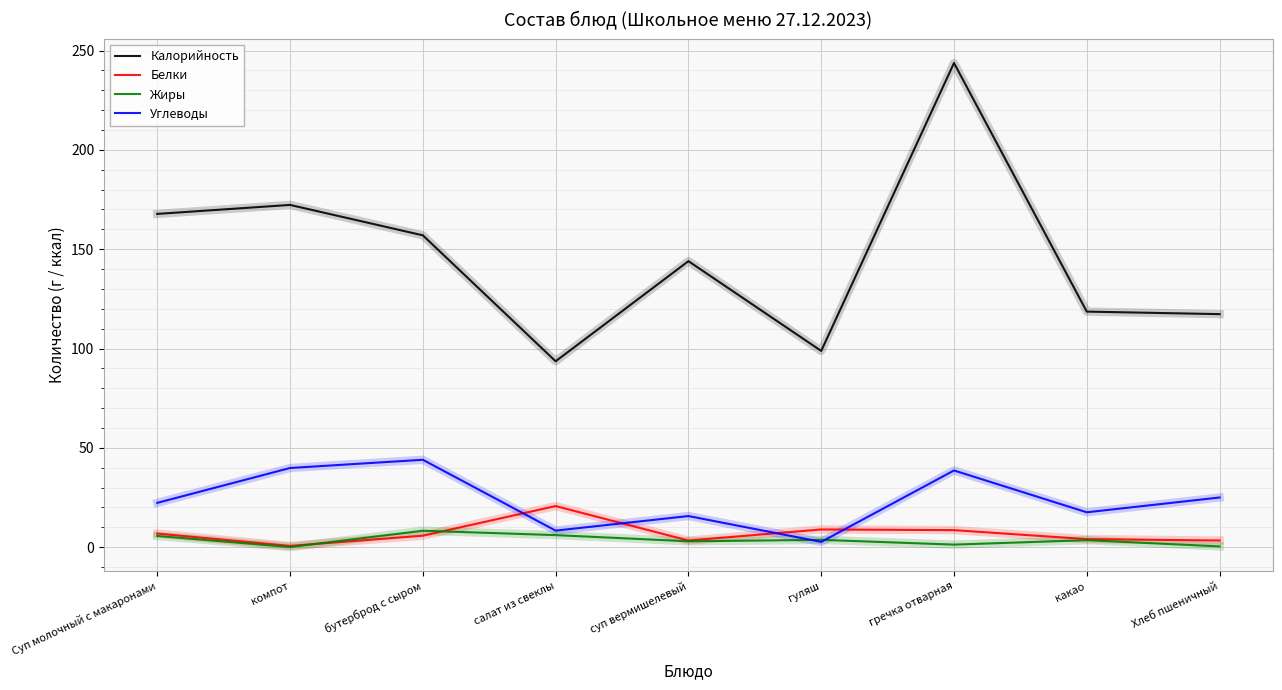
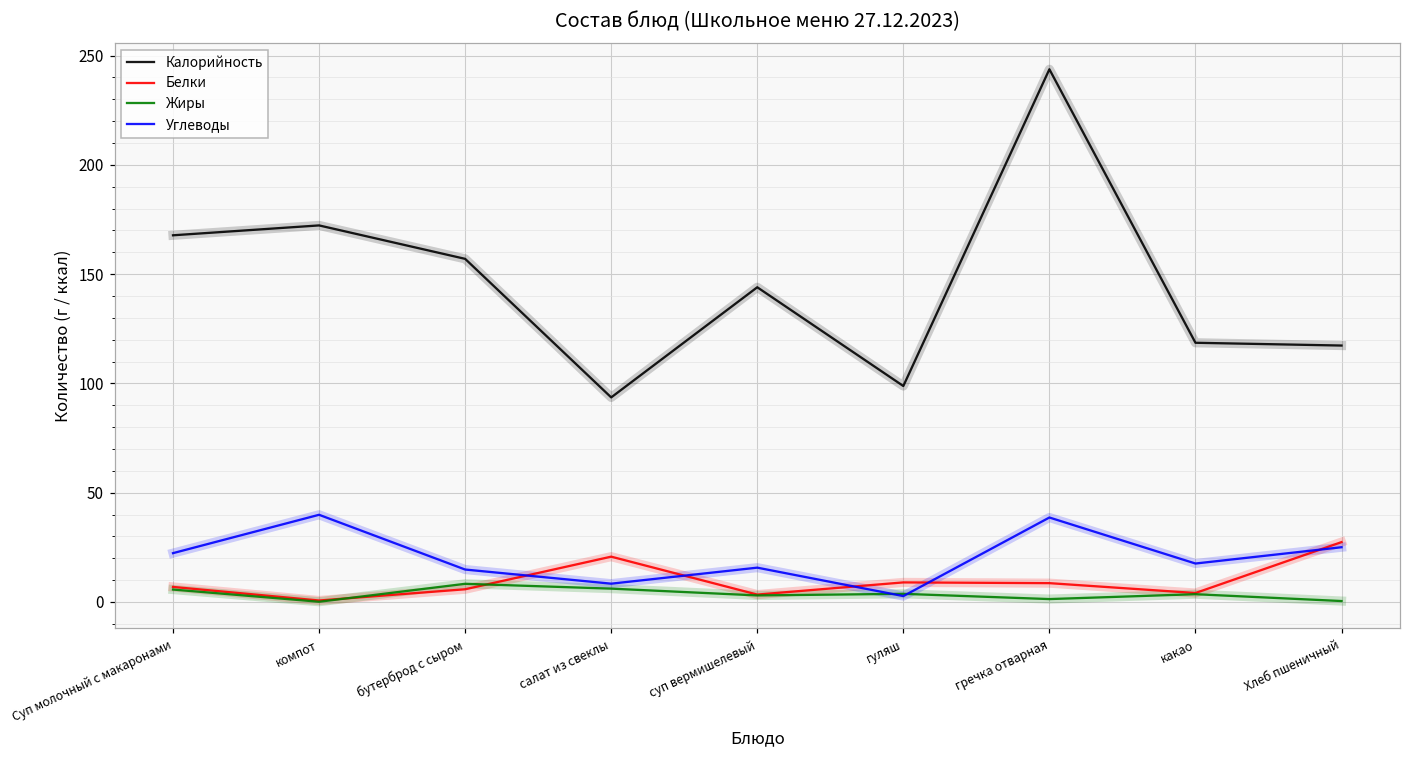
Углеводы, бутерброд с сыром: 44 -> 15
Белки, Хлеб пшеничный: 3 -> 27
